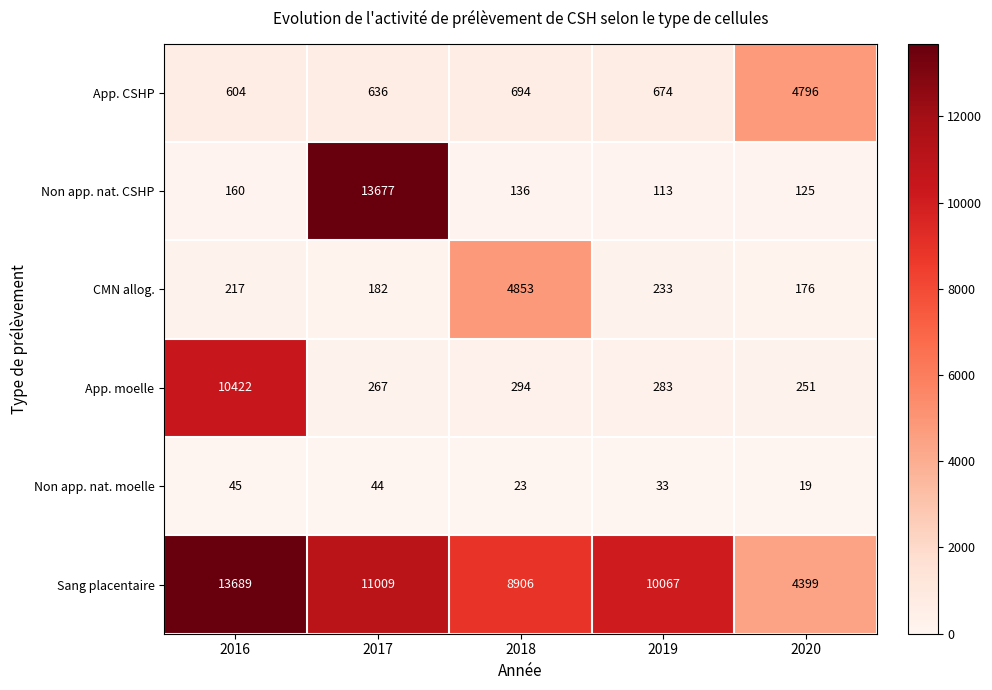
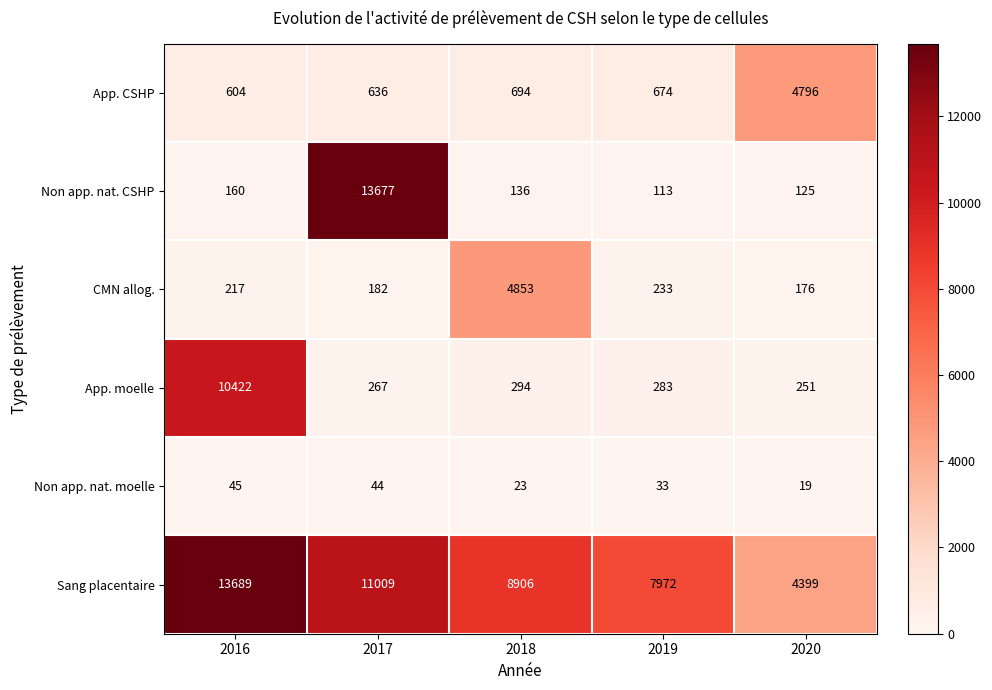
Sang placentaire, 2019: 10067 -> 7972
